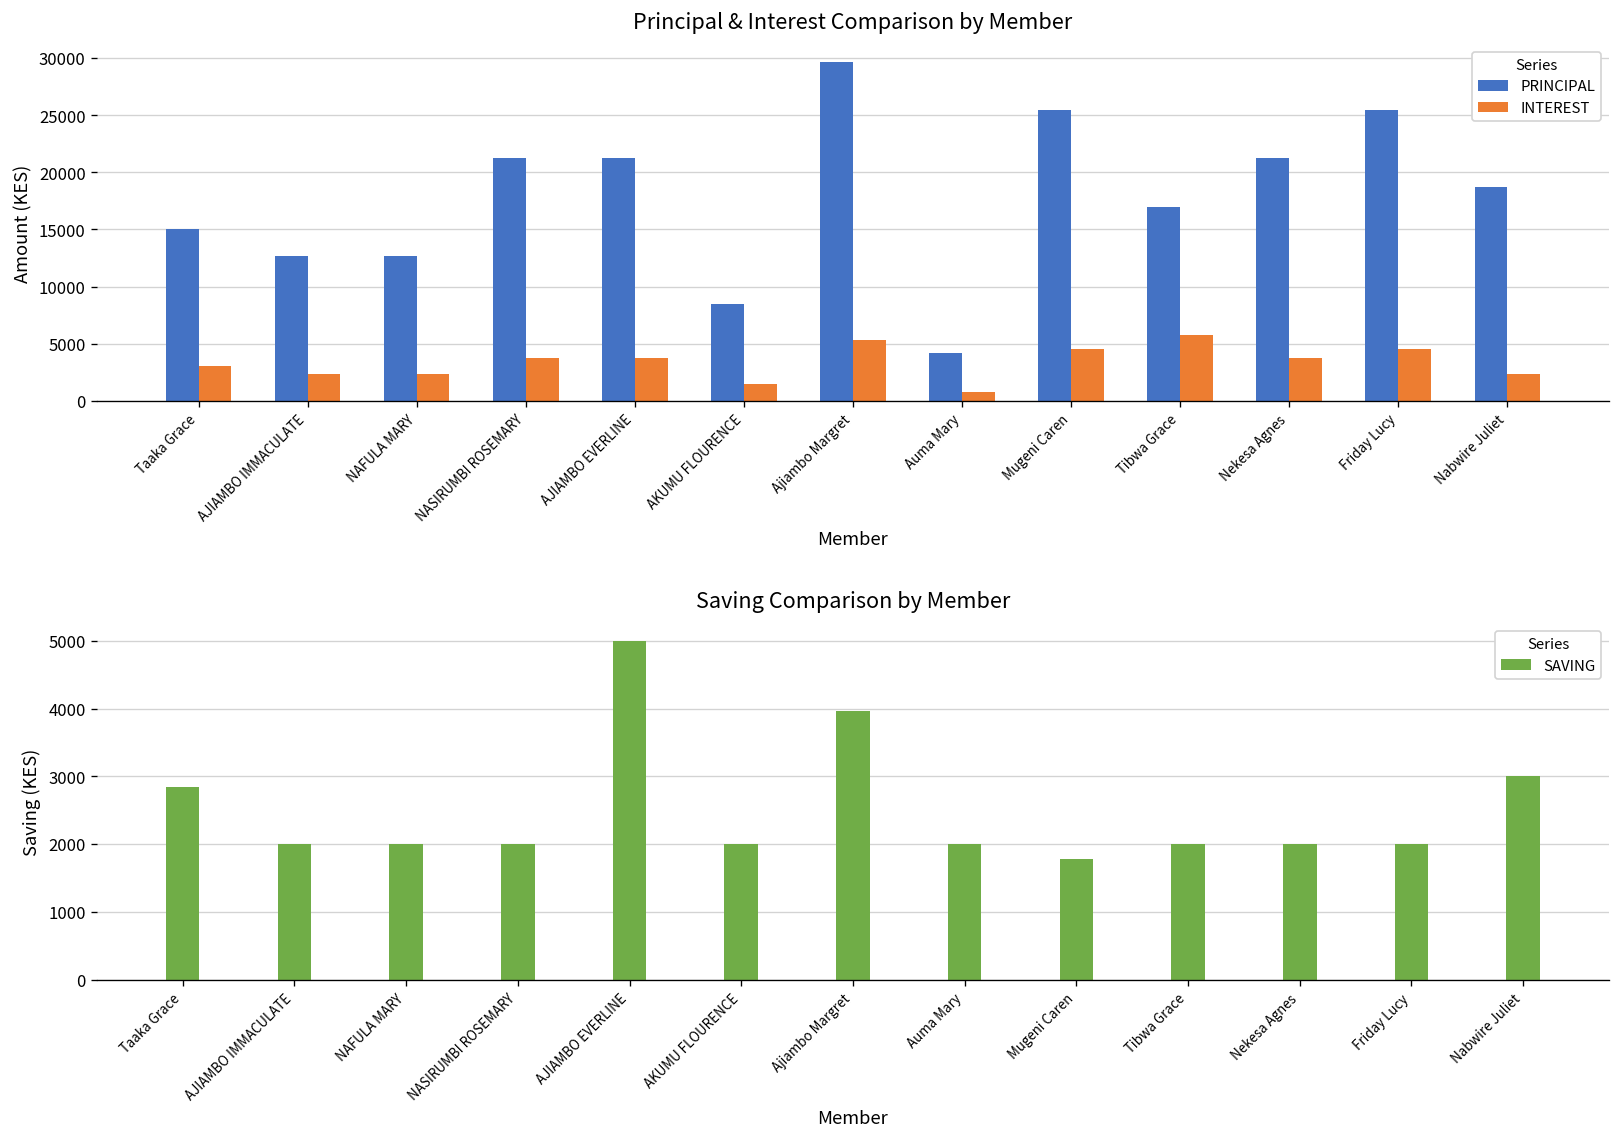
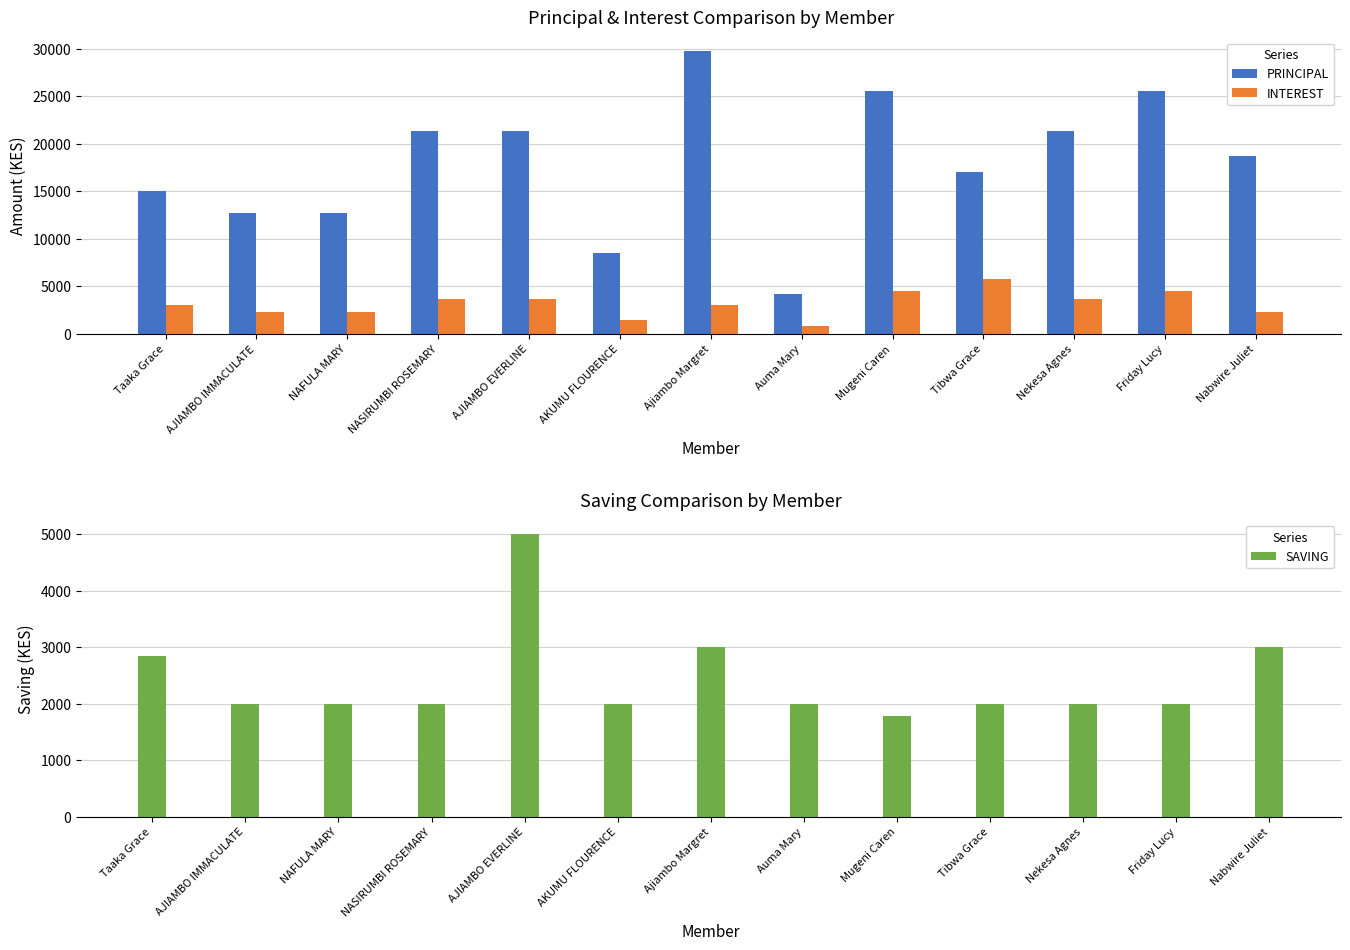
Principal & Interest Comparison by Member, INTEREST, Ajiambo Margret: 5000 -> 3000
Saving Comparison by Member, Ajiambo Margret: 4000 -> 3000
